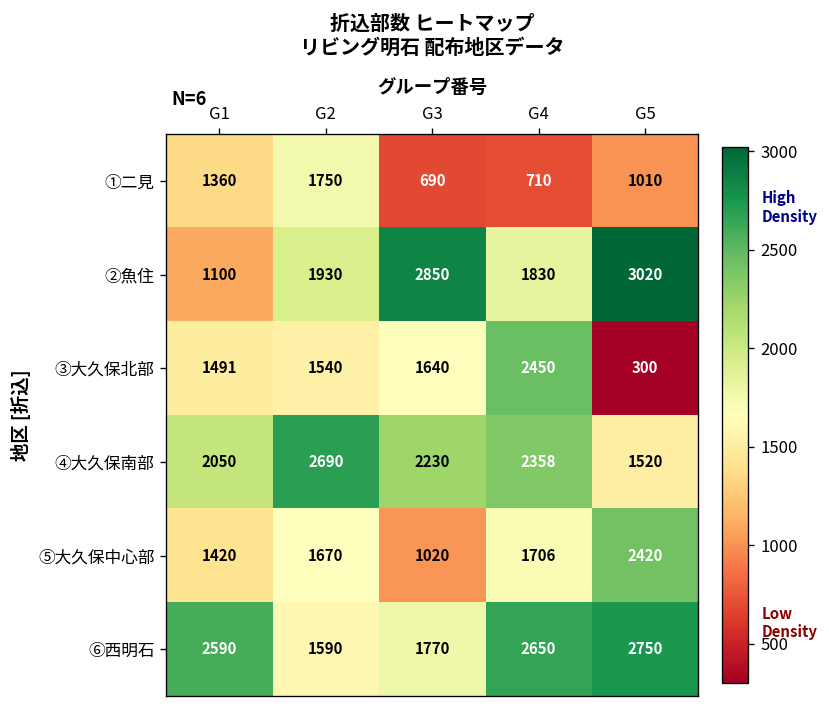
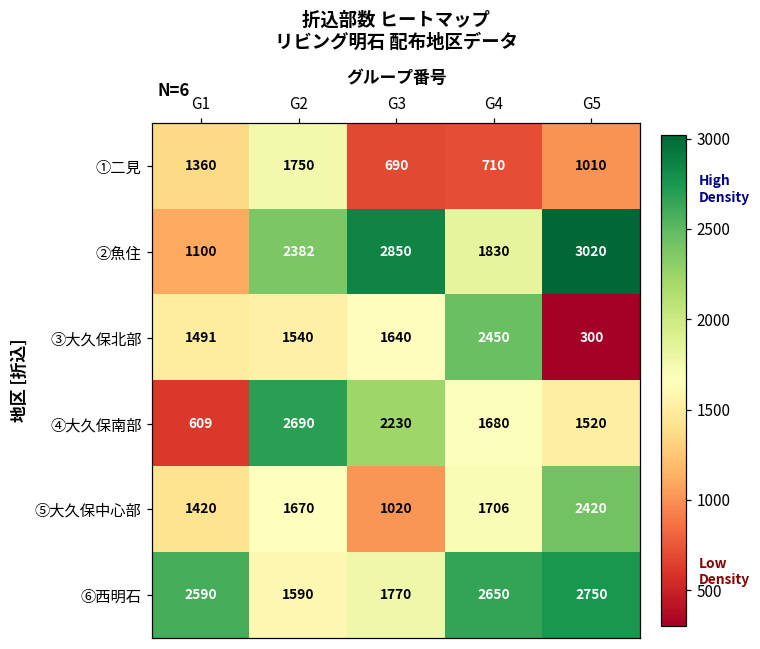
②魚住, G2: 1930 -> 2382
④大久保南部, G1: 2050 -> 609
④大久保南部, G4: 2358 -> 1680
